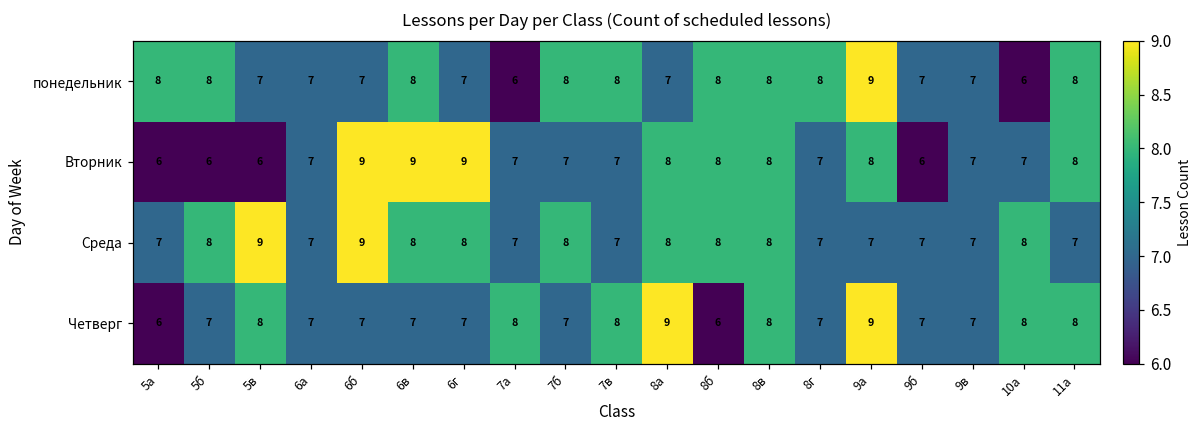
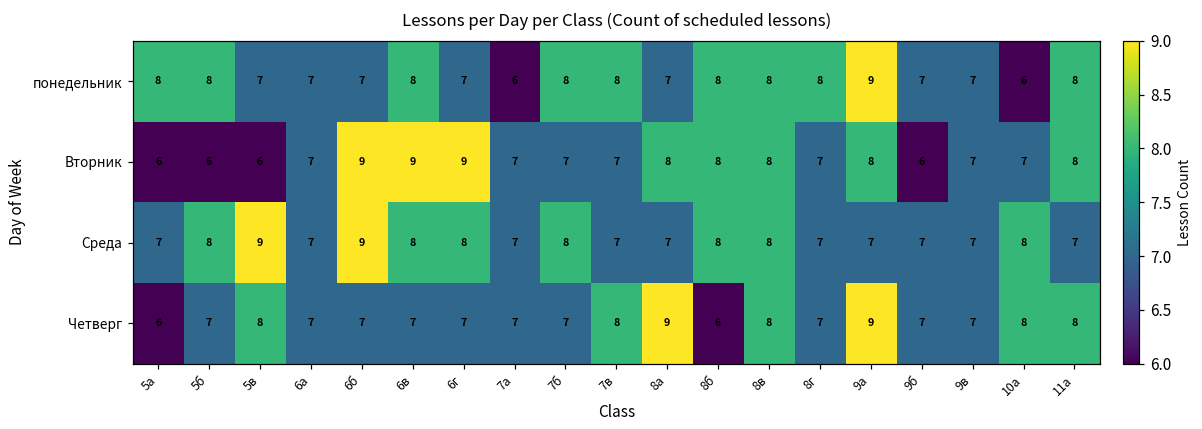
Среда, 8а: 8 -> 7
Четверг, 7а: 8 -> 7
